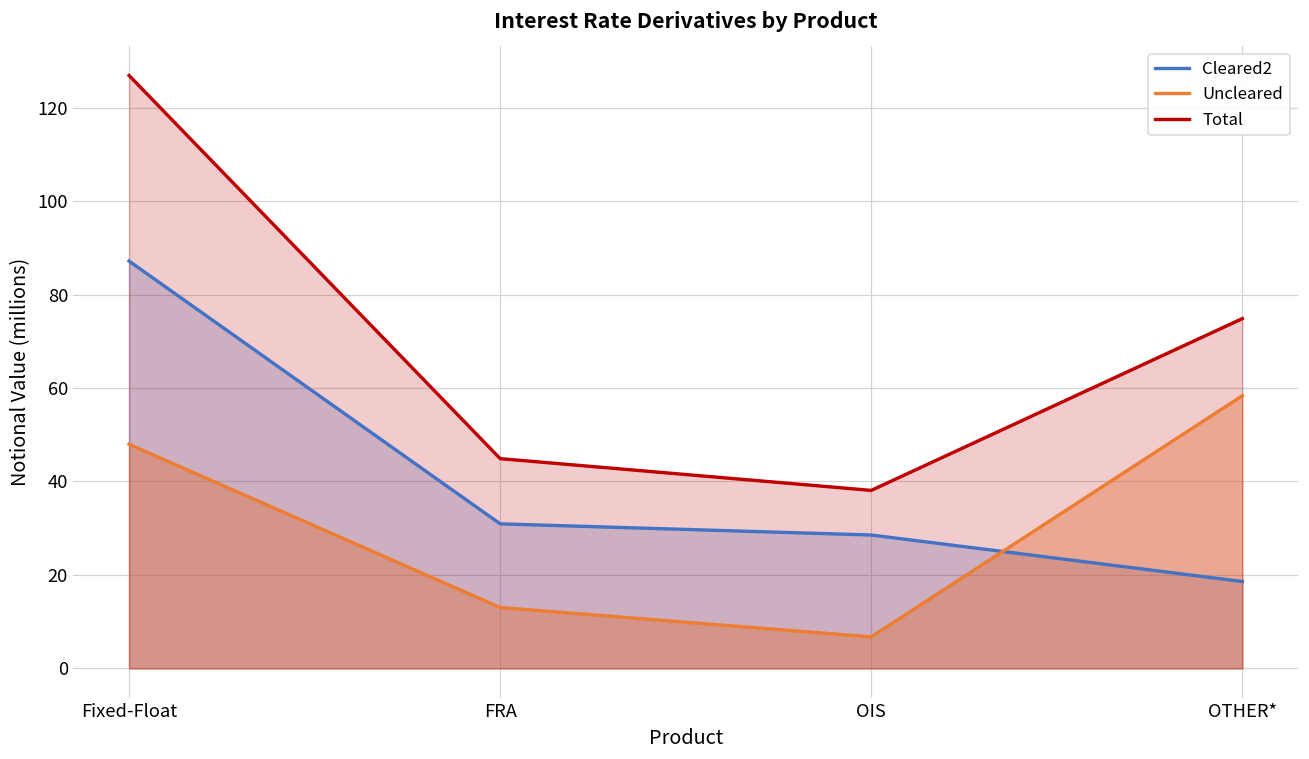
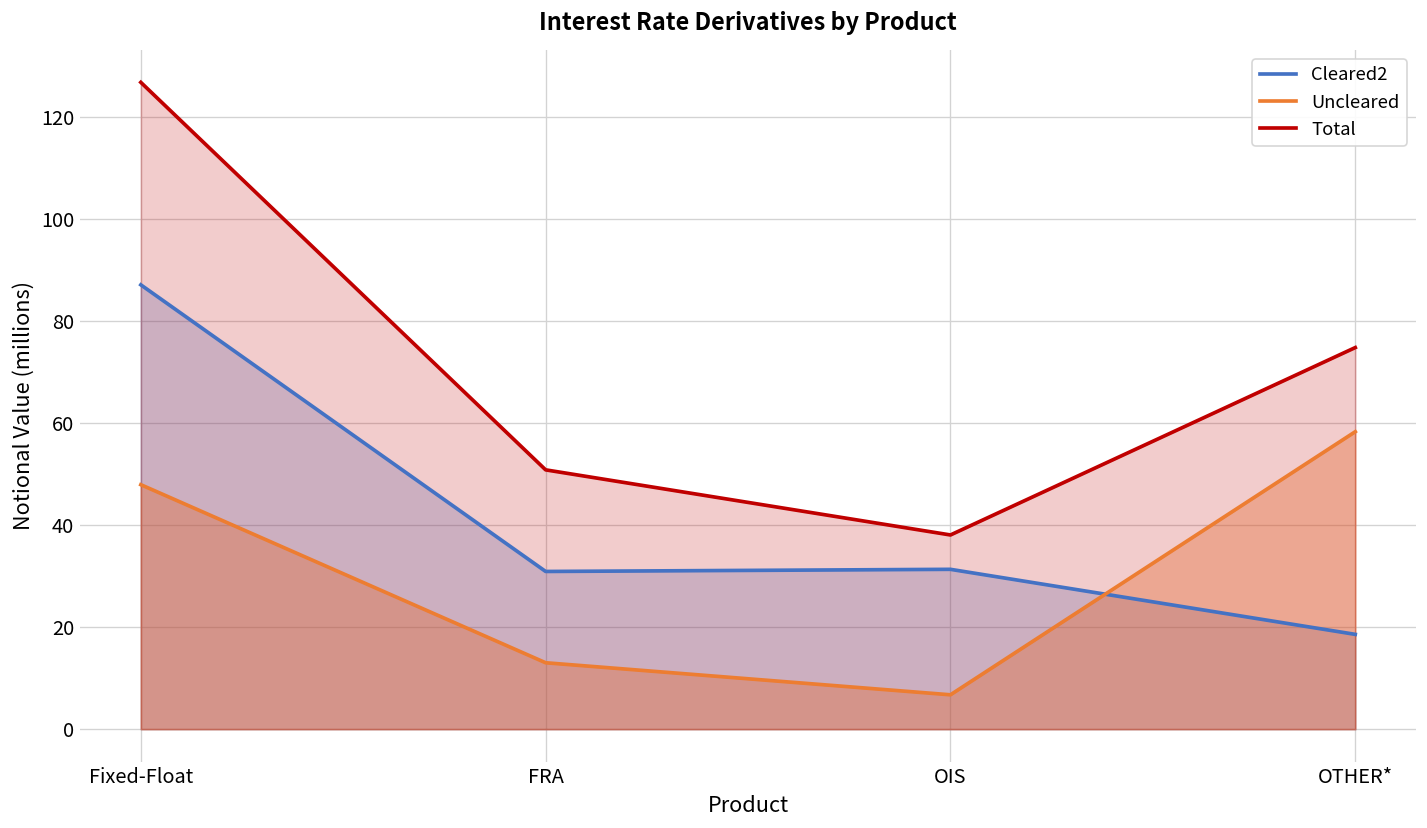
Total, FRA: 45 -> 51
Cleared2, OIS: 29 -> 31
